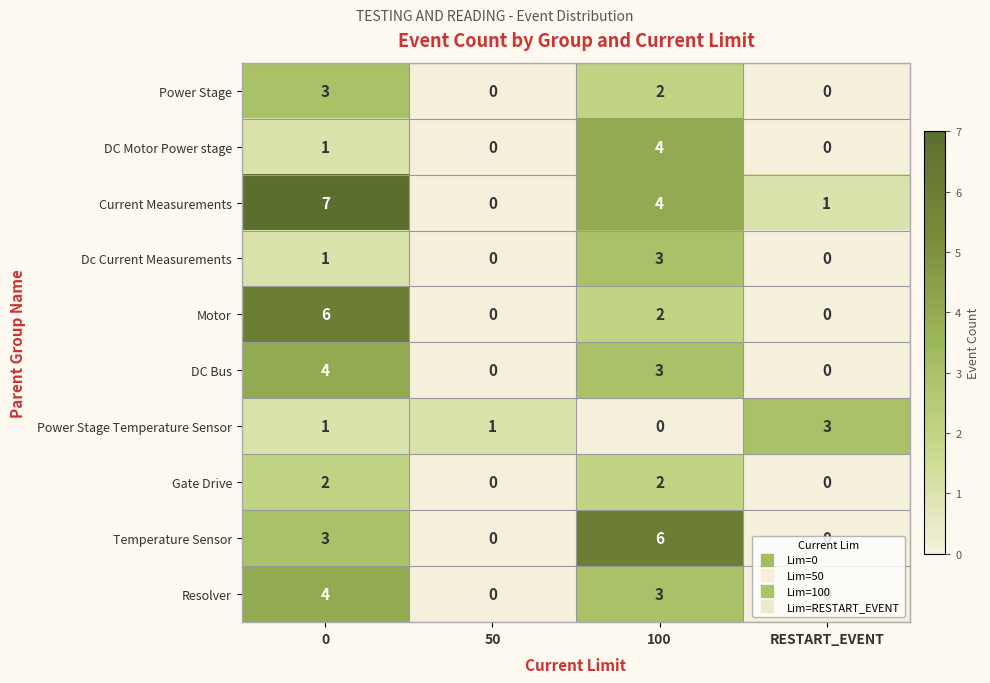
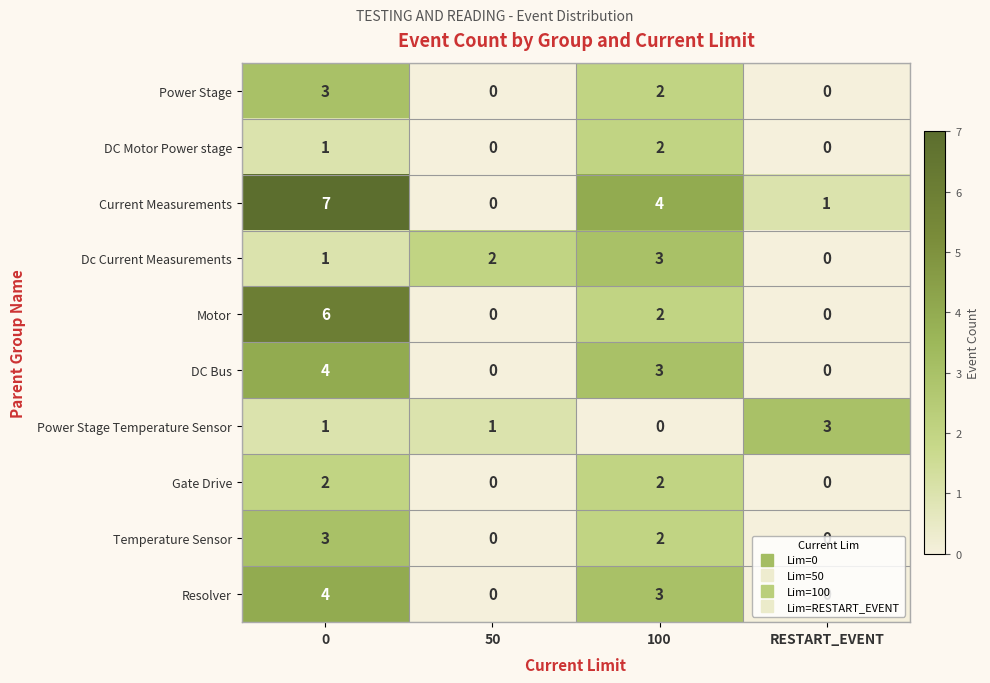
DC Motor Power stage, 100: 4 -> 2
Dc Current Measurements, 50: 0 -> 2
Temperature Sensor, 100: 6 -> 2
